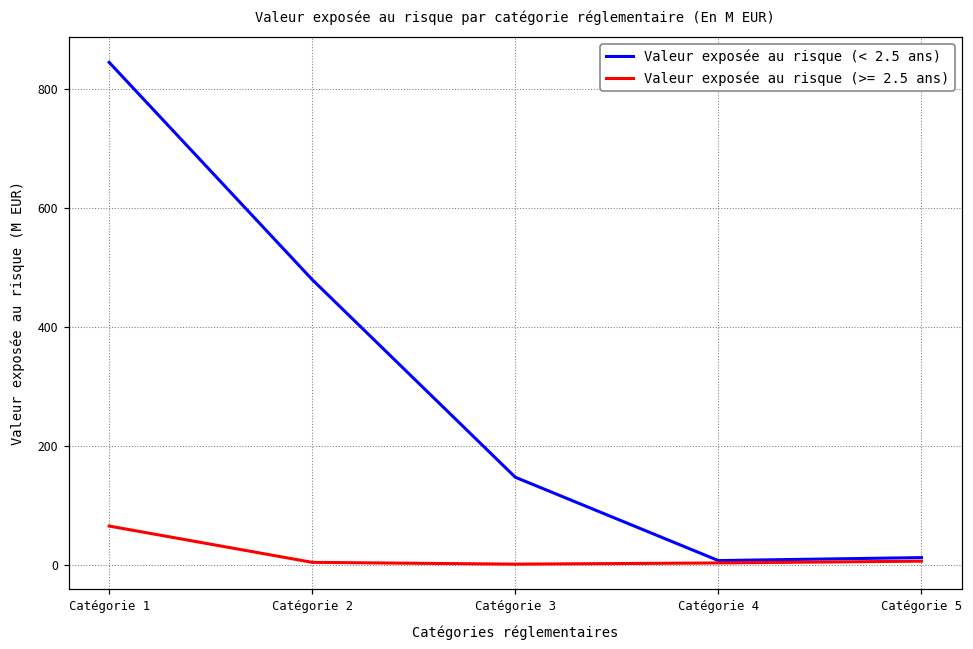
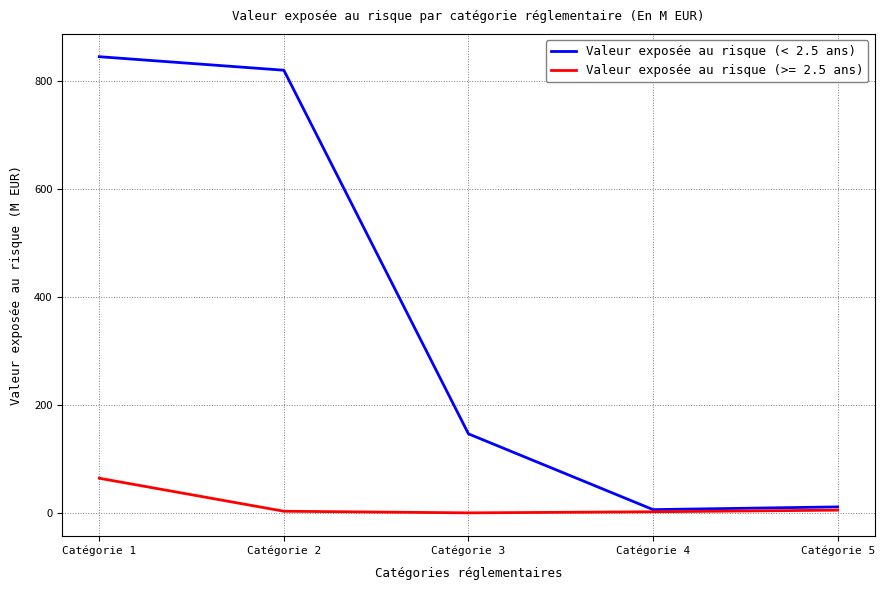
Valeur exposée au risque (< 2.5 ans), Catégorie 2: 480 -> 820
